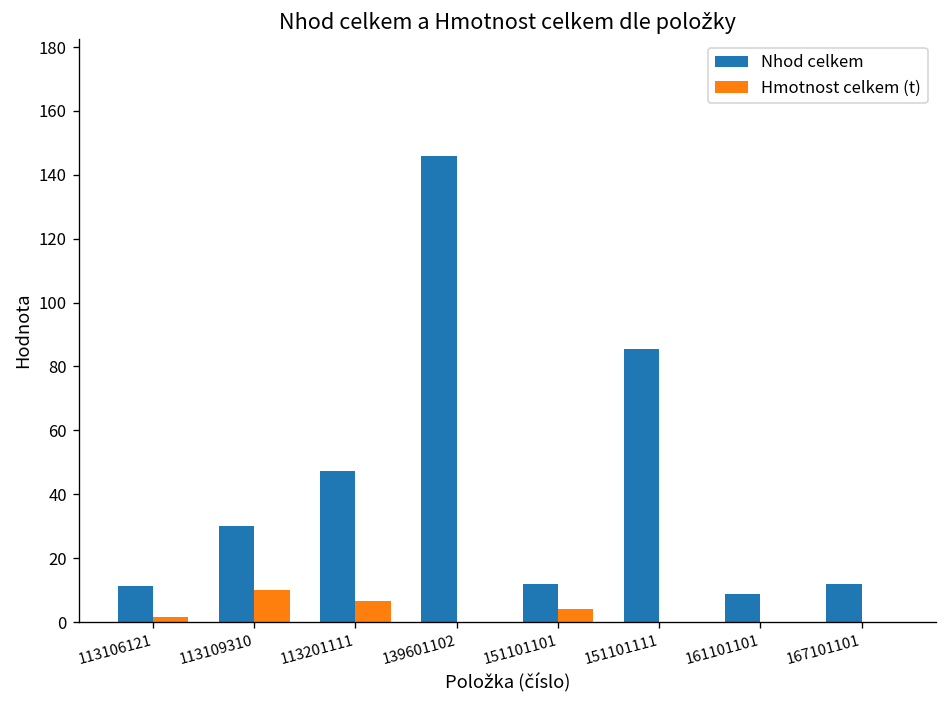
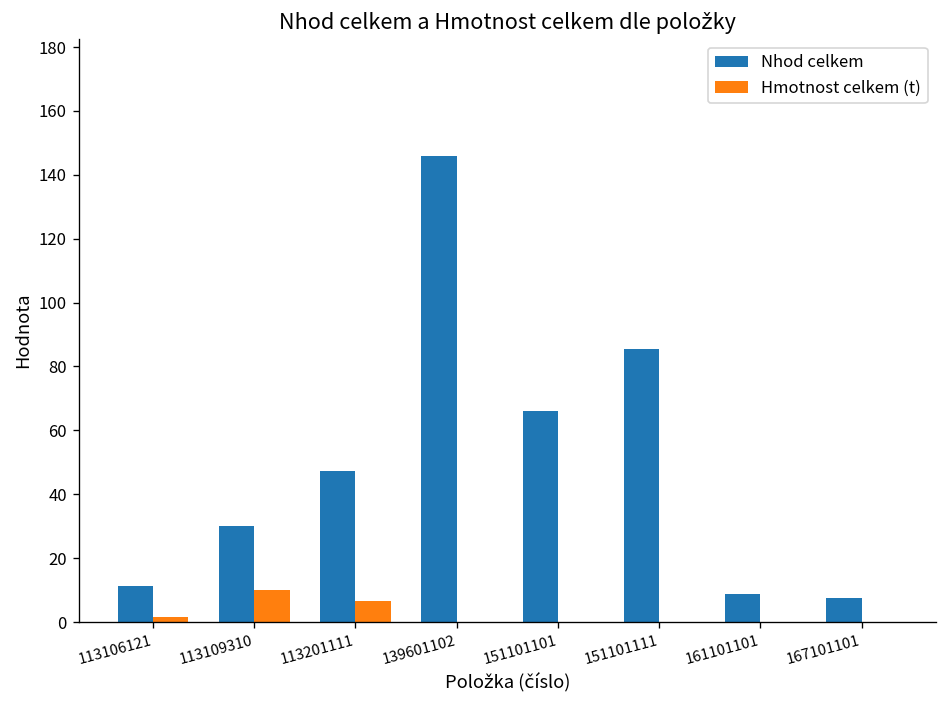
Nhod celkem, 151101101: 12 -> 66
Hmotnost celkem (t), 151101101: 4 -> 0
Nhod celkem, 167101101: 12 -> 8
